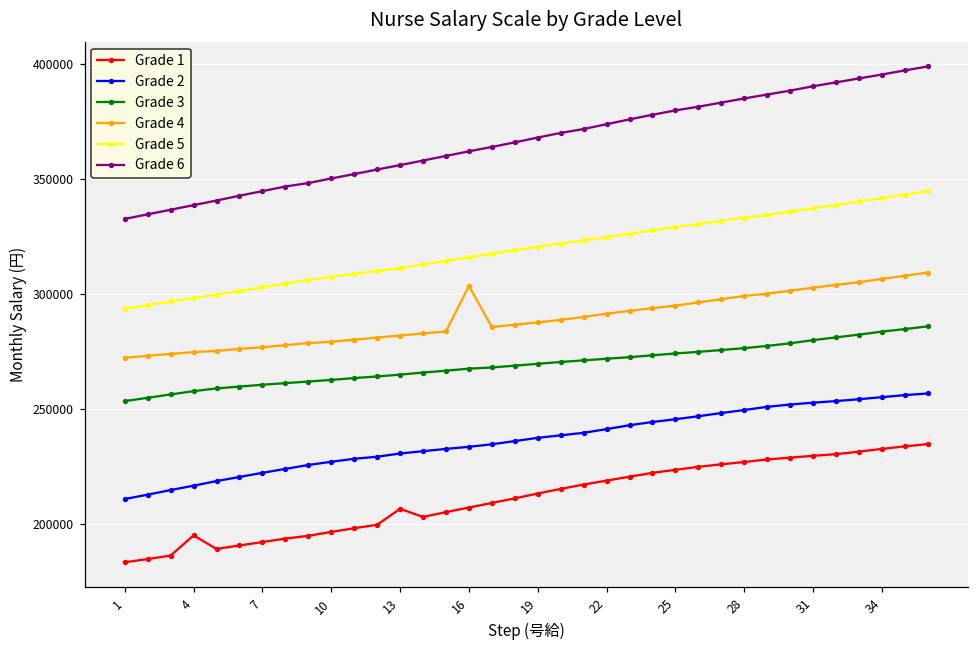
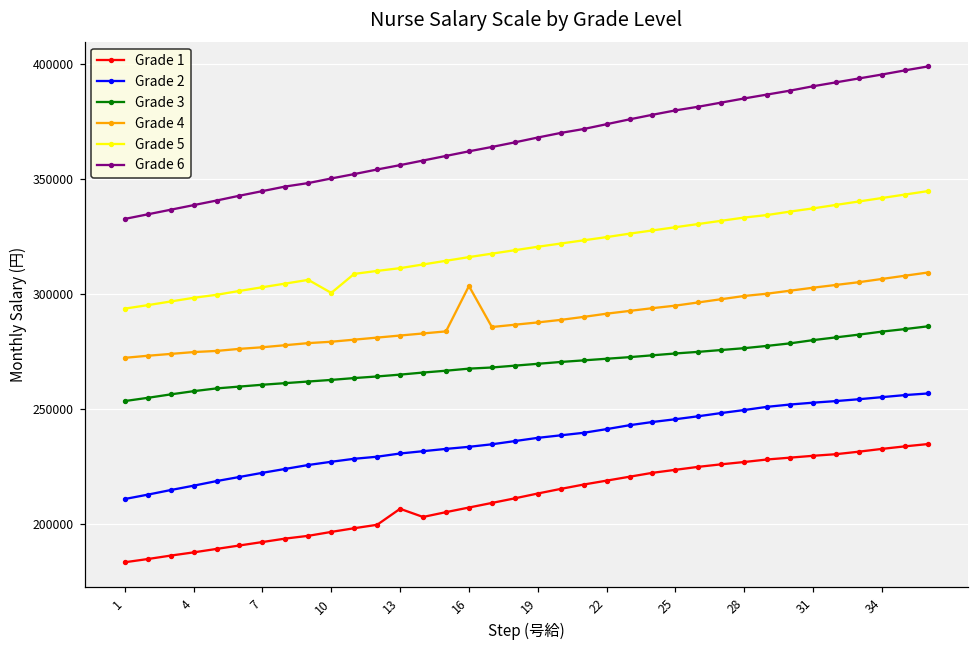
Grade 1, 4: 195000 -> 188000
Grade 5, 10: 308000 -> 301000
